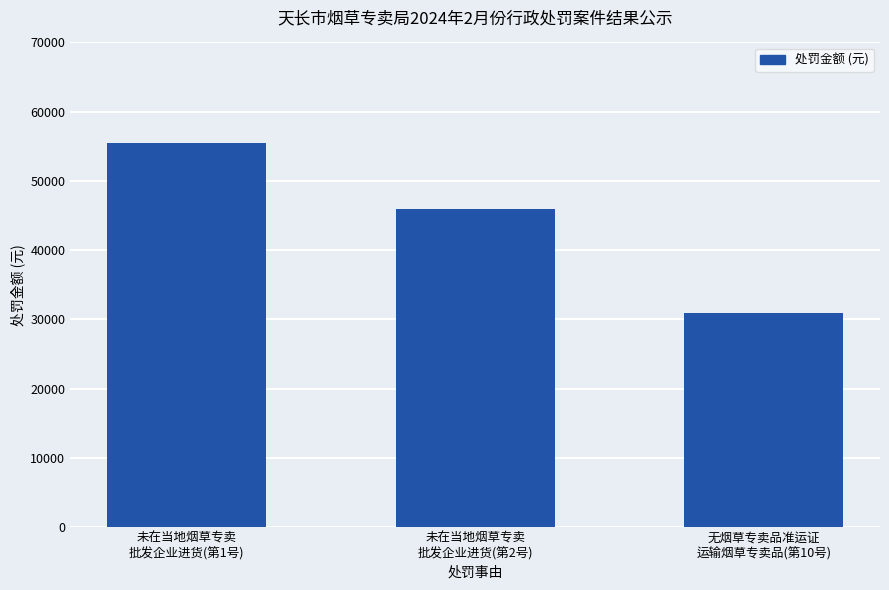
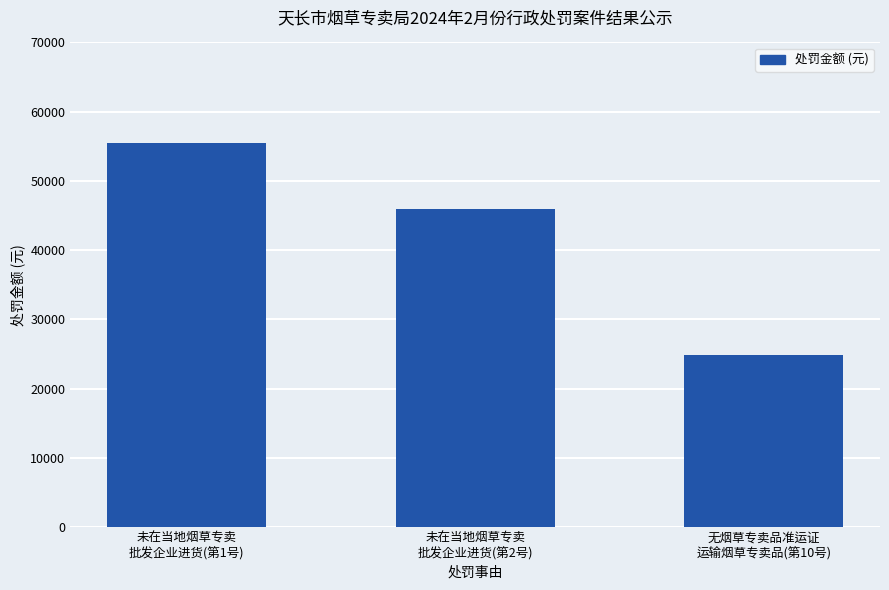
无烟草专卖品准运证 运输烟草专卖品(第10号): 31000 -> 25000
